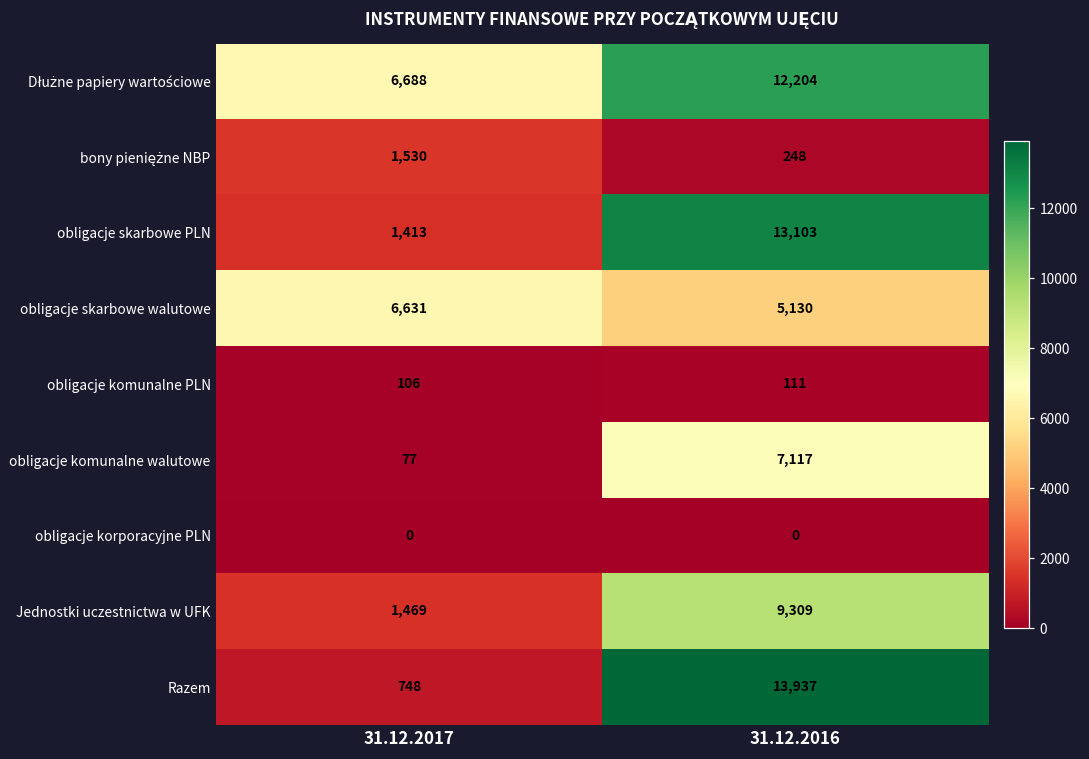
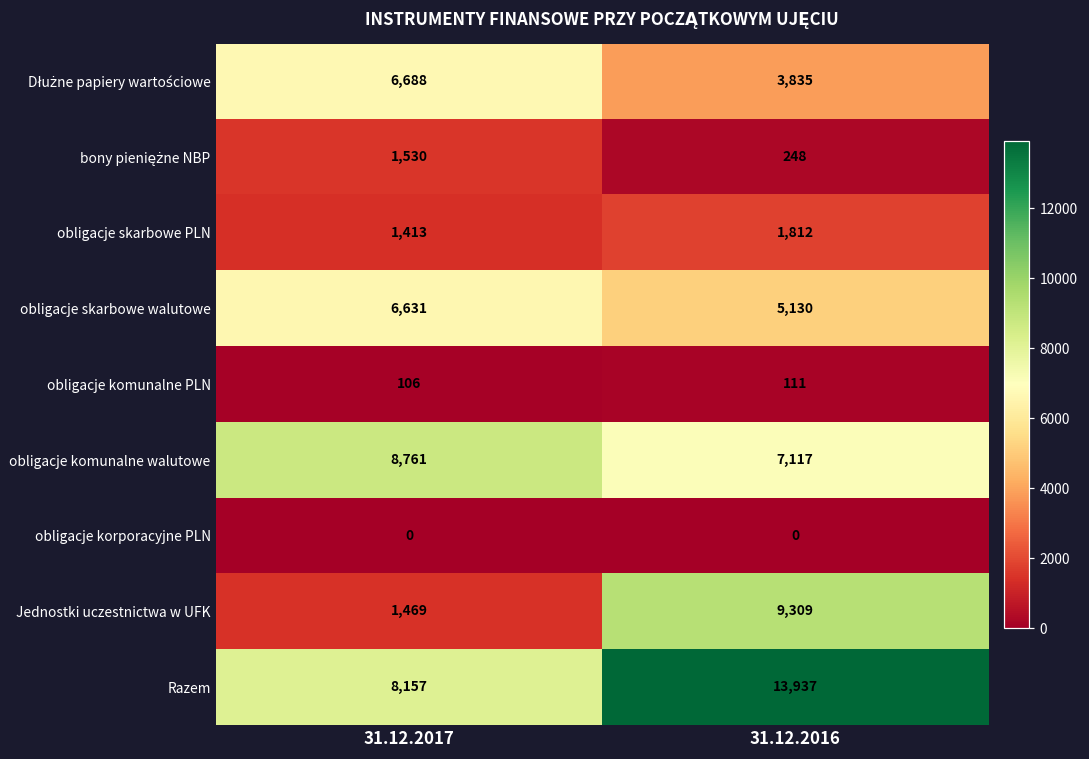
Dłużne papiery wartościowe, 31.12.2016: 12,204 -> 3,835
obligacje skarbowe PLN, 31.12.2016: 13,103 -> 1,812
obligacje komunalne walutowe, 31.12.2017: 77 -> 8,761
Razem, 31.12.2017: 748 -> 8,157
